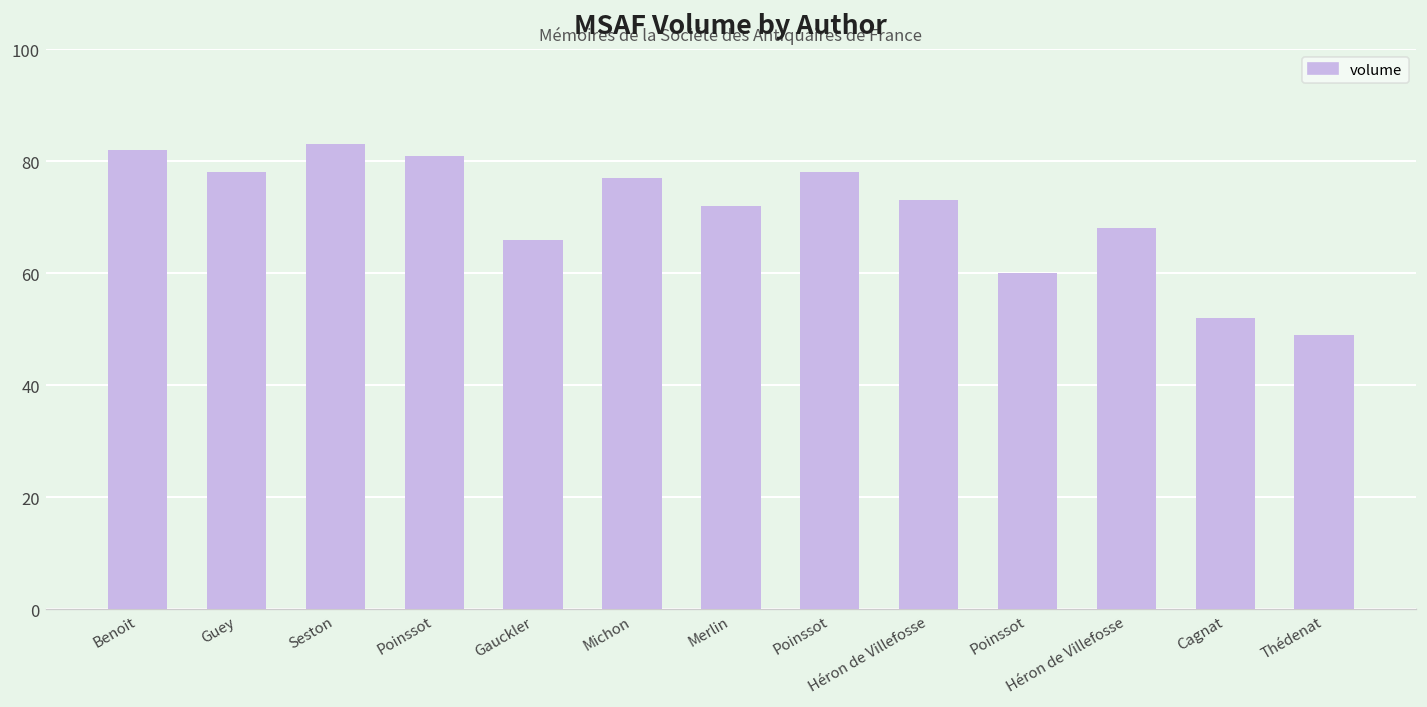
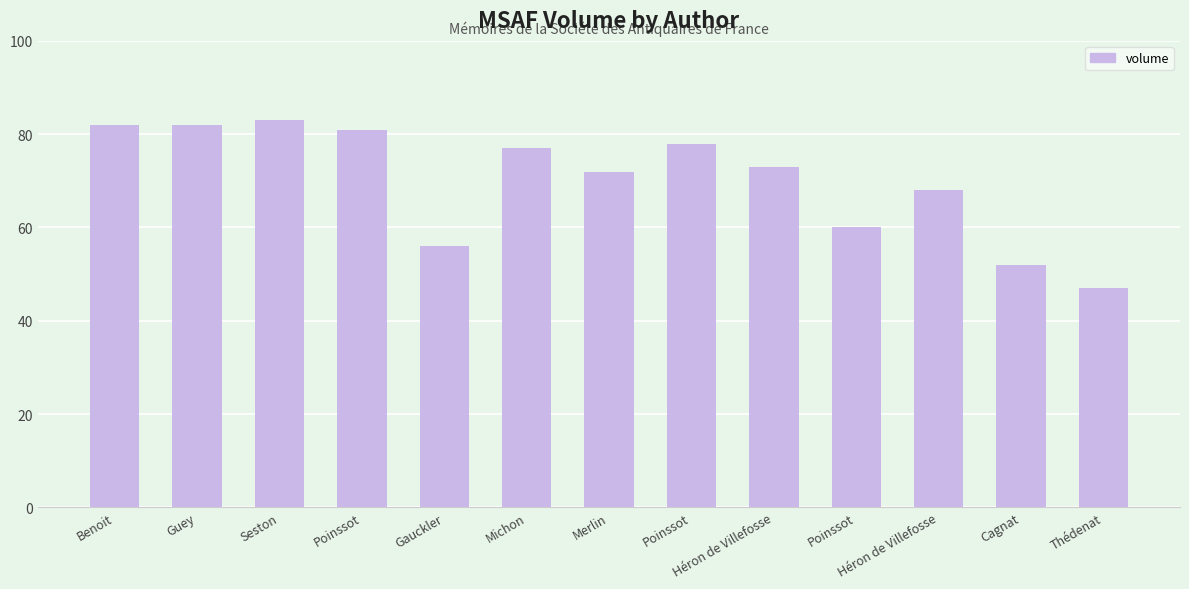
Guey: 78 -> 82
Gauckler: 66 -> 56
Thédenat: 49 -> 47
